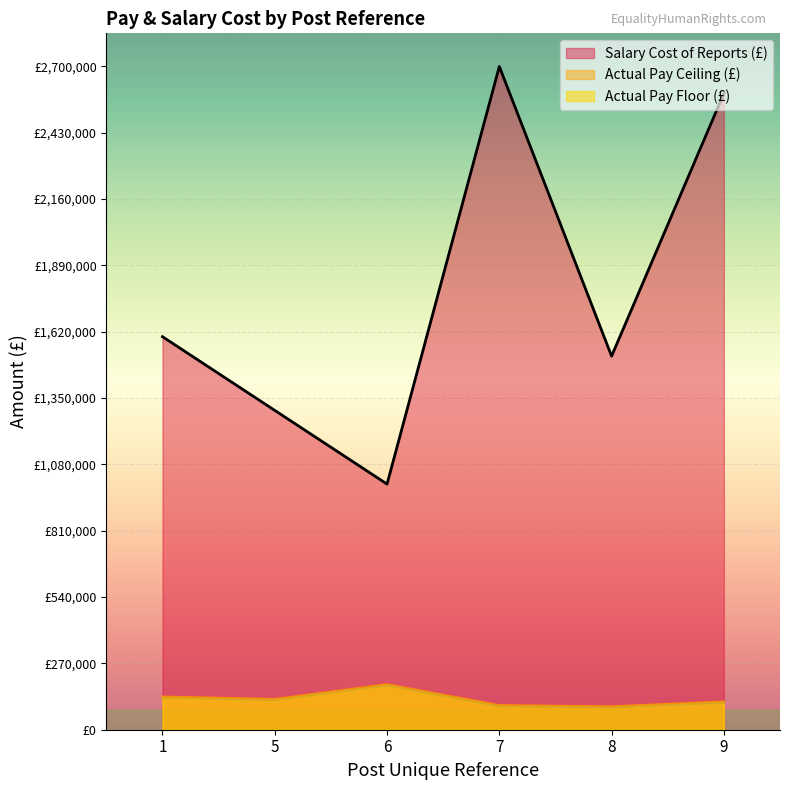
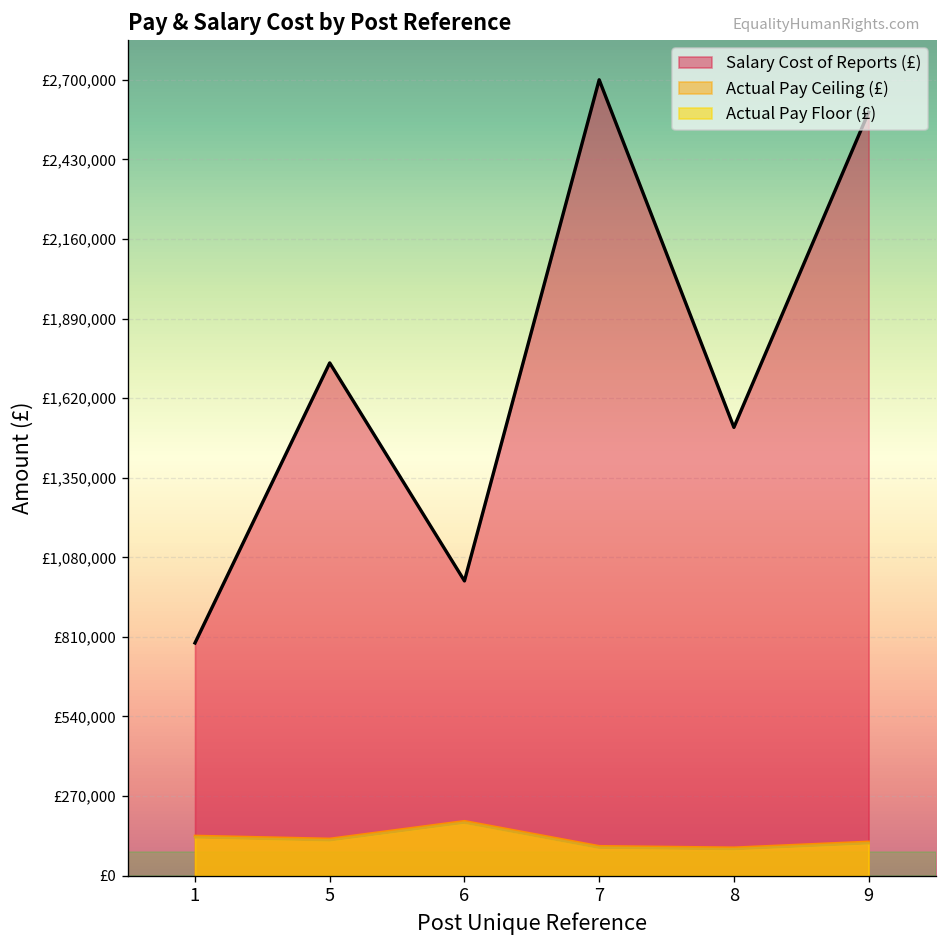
Salary Cost of Reports (£), 1: £1,600,000 -> £790,000
Salary Cost of Reports (£), 5: £1,300,000 -> £1,740,000
